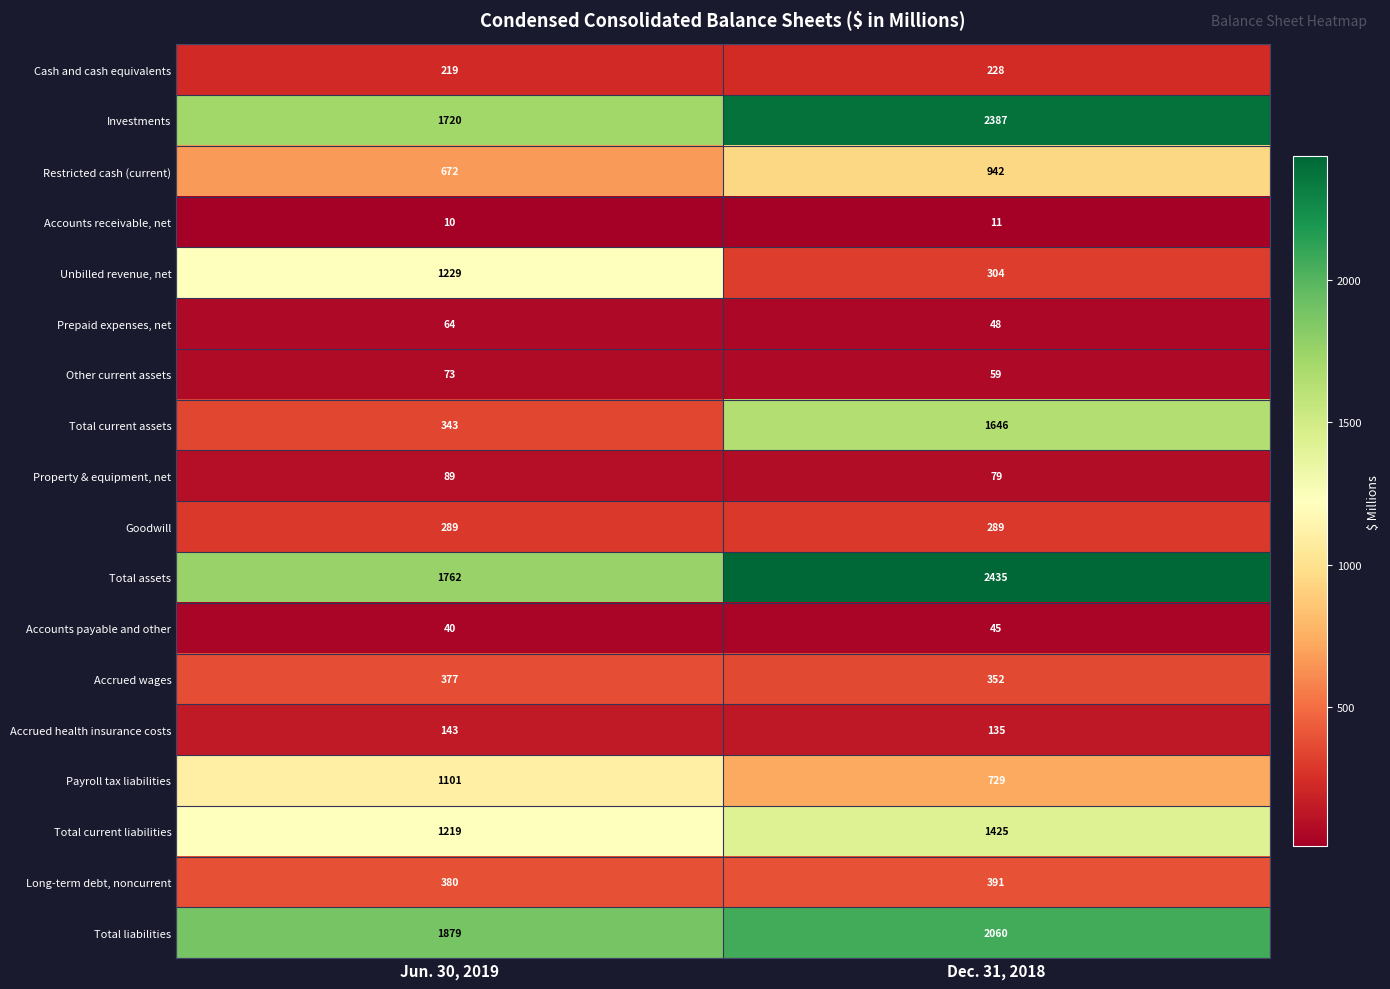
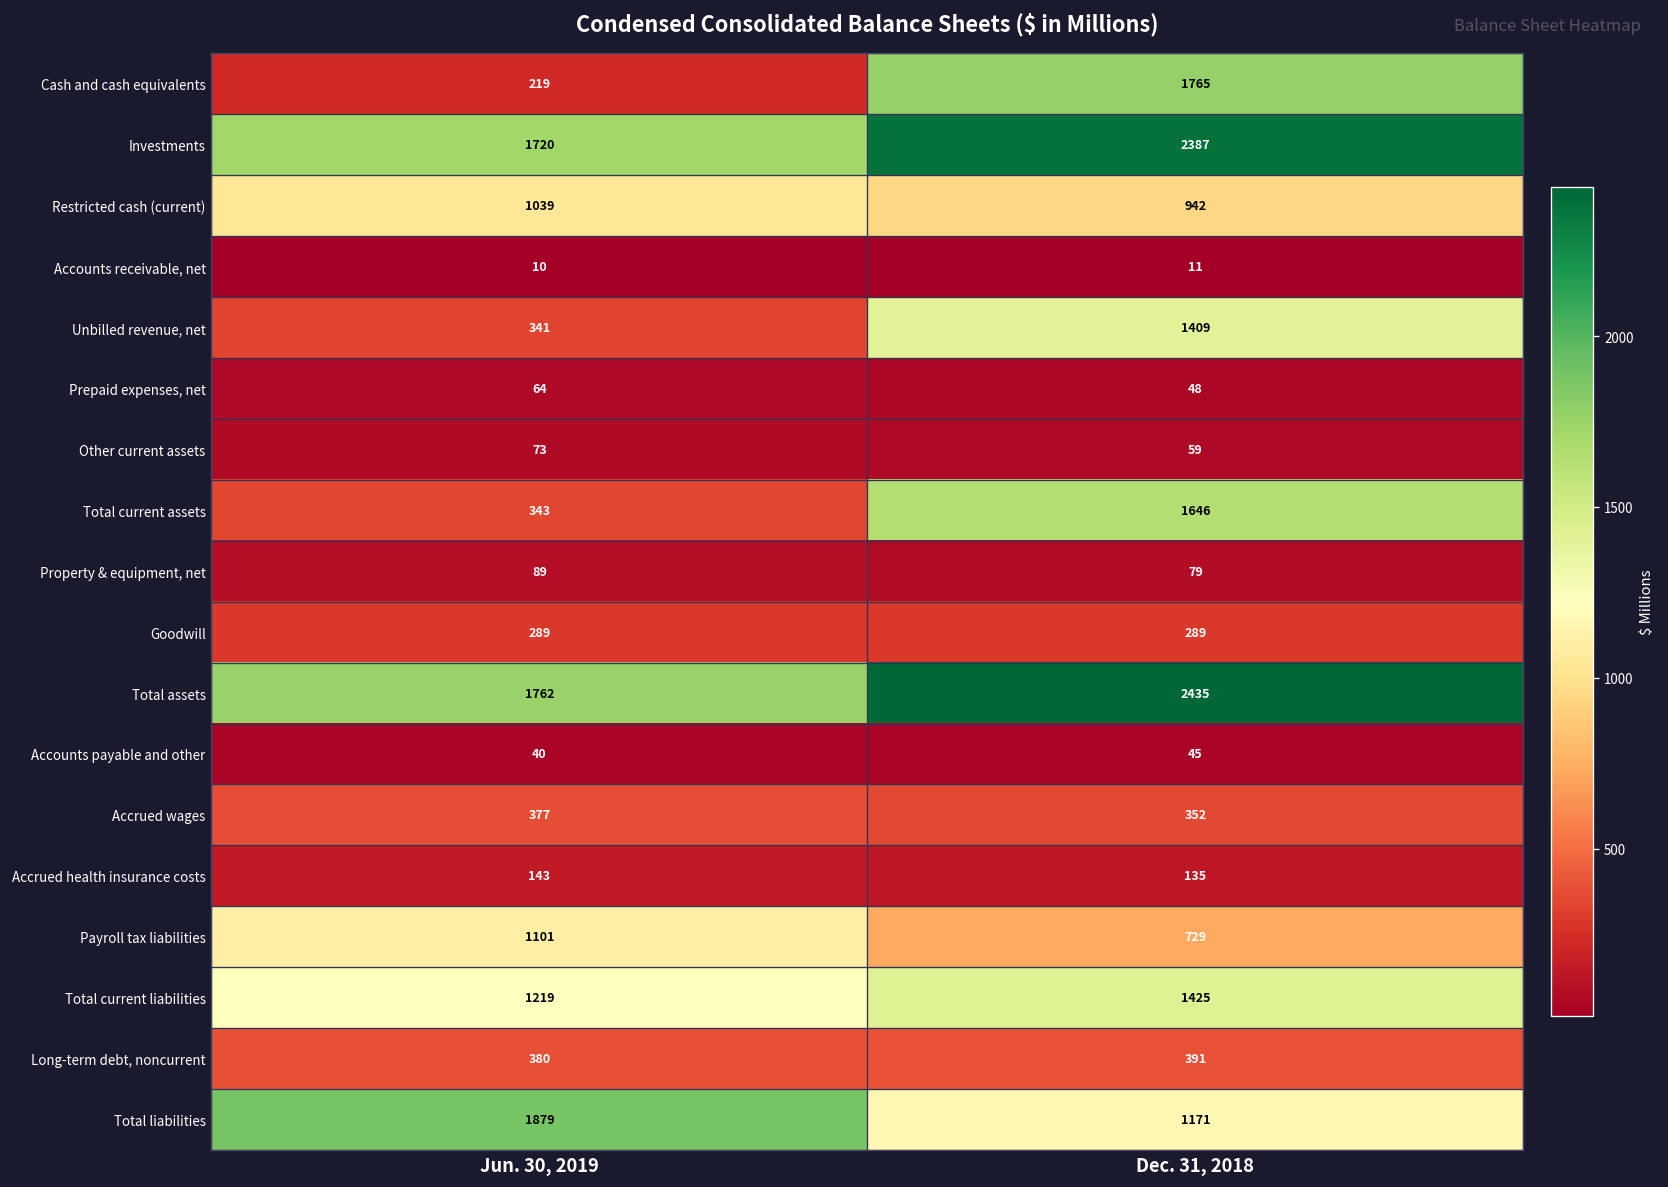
Cash and cash equivalents, Dec. 31, 2018: 228 -> 1765
Restricted cash (current), Jun. 30, 2019: 672 -> 1039
Unbilled revenue, net, Jun. 30, 2019: 1229 -> 341
Unbilled revenue, net, Dec. 31, 2018: 304 -> 1409
Total liabilities, Dec. 31, 2018: 2060 -> 1171
